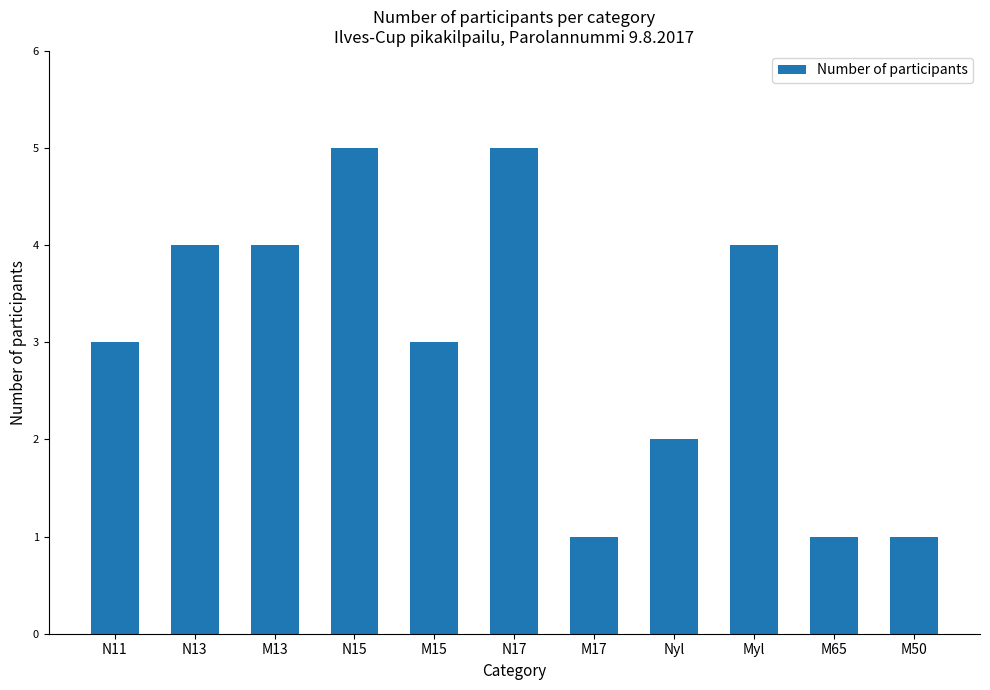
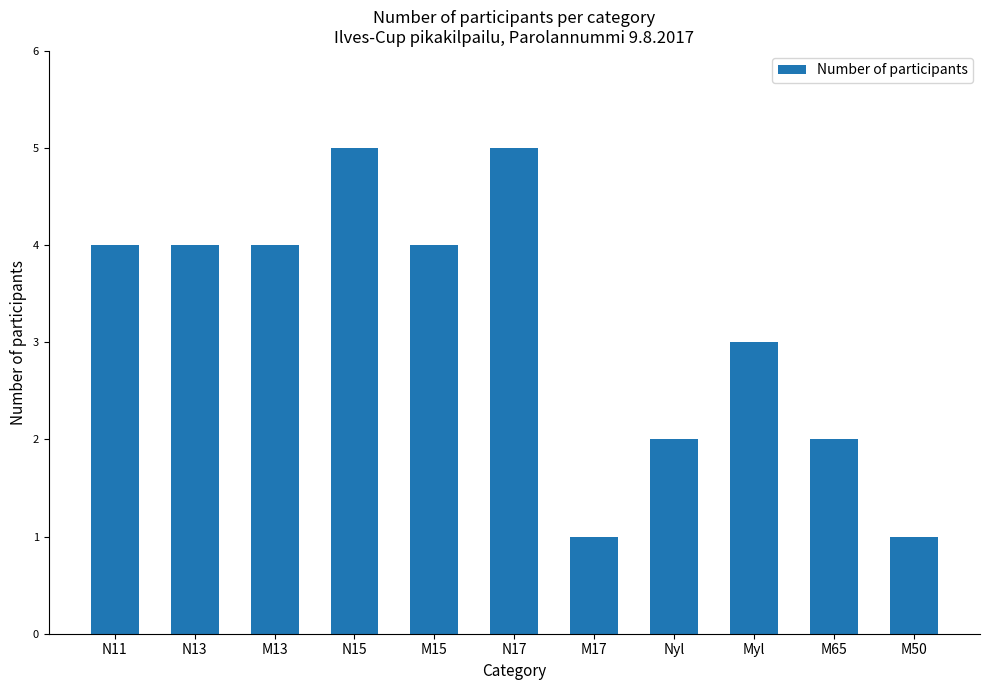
N11: 3 -> 4
M15: 3 -> 4
Myl: 4 -> 3
M65: 1 -> 2
